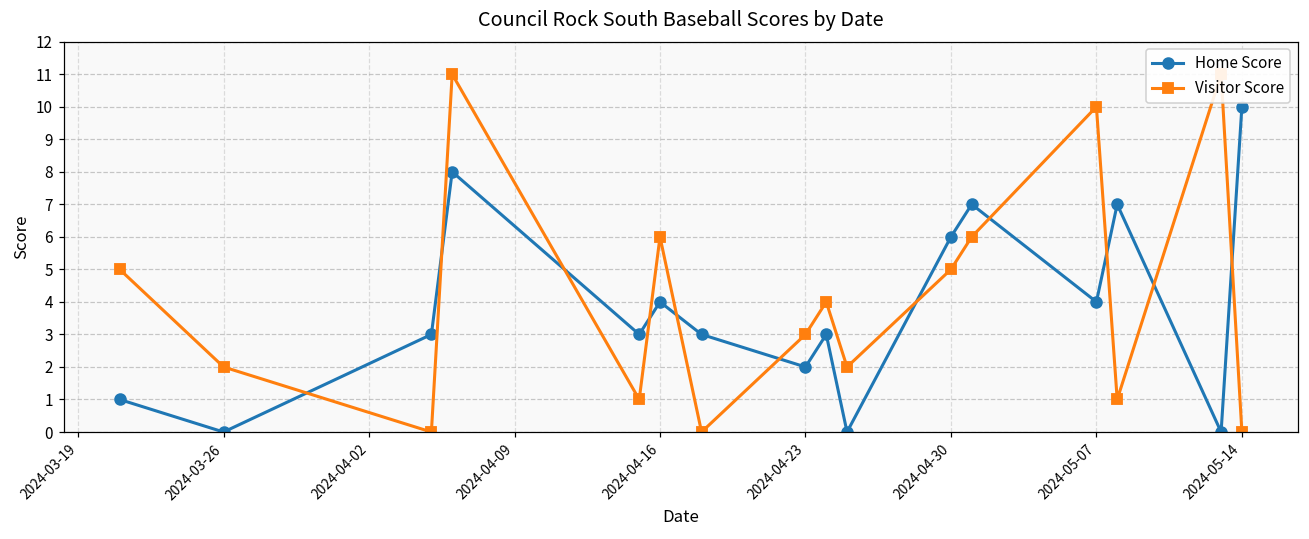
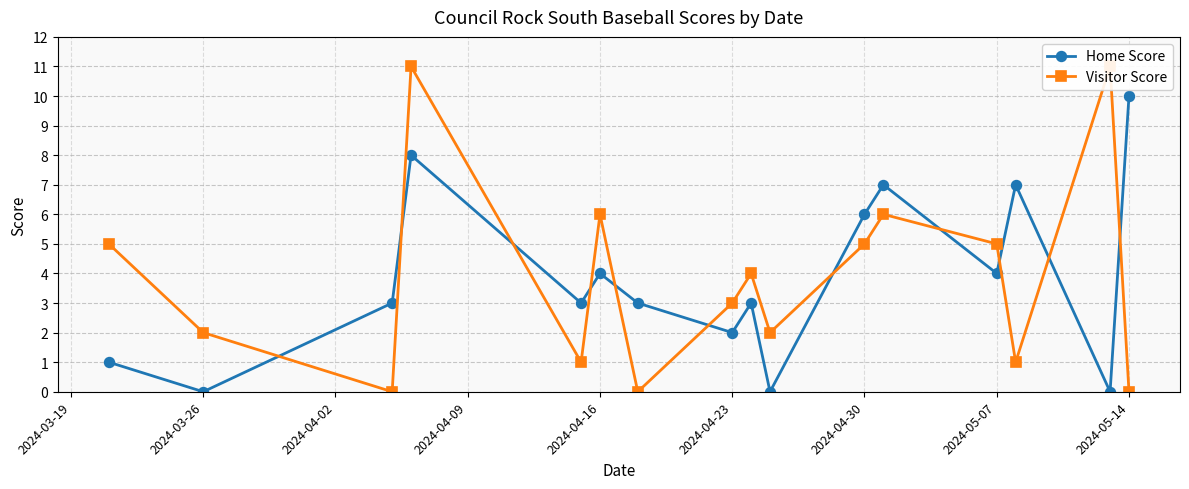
Visitor Score, 2024-05-07: 10 -> 5
